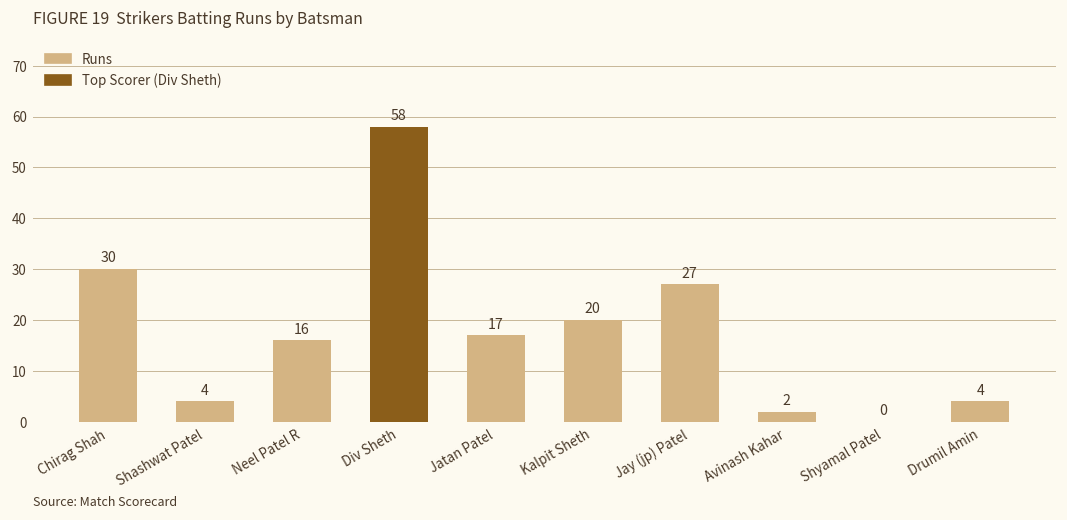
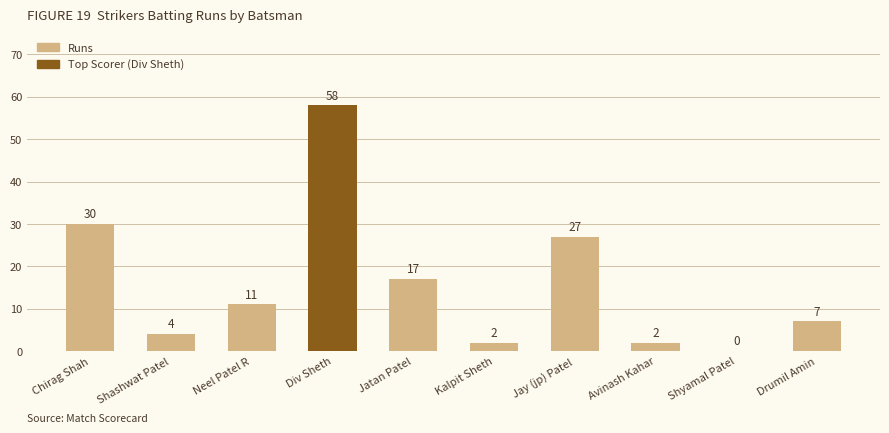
Neel Patel R: 16 -> 11
Kalpit Sheth: 20 -> 2
Drumil Amin: 4 -> 7
